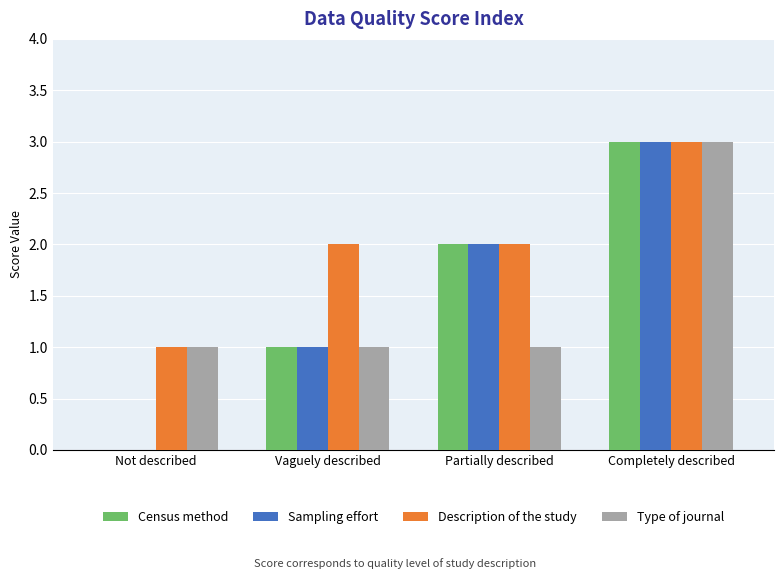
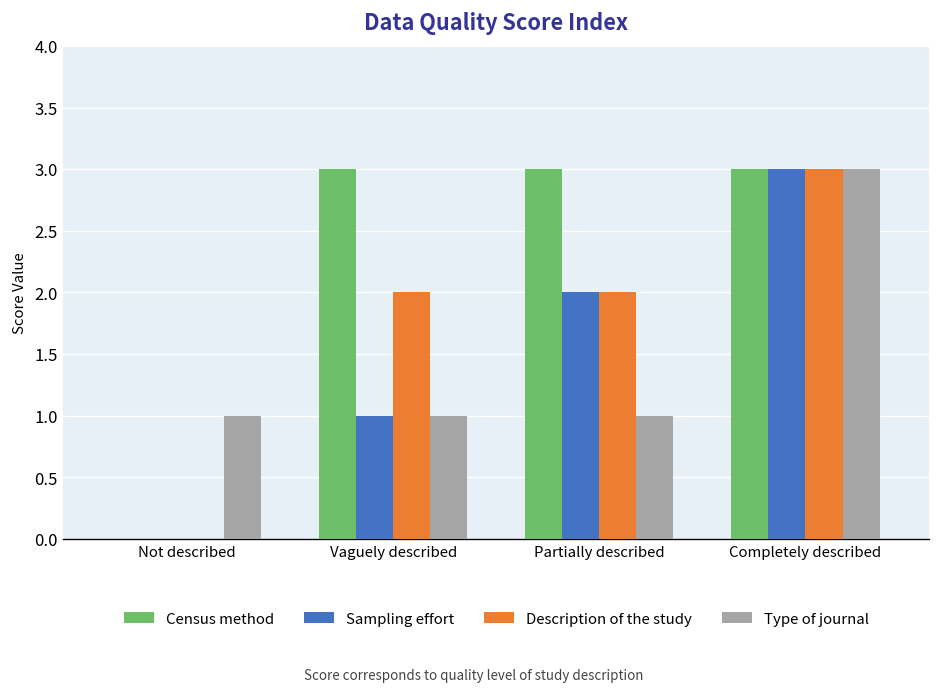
Description of the study, Not described: 1 -> 0
Census method, Vaguely described: 1 -> 3
Census method, Partially described: 2 -> 3
